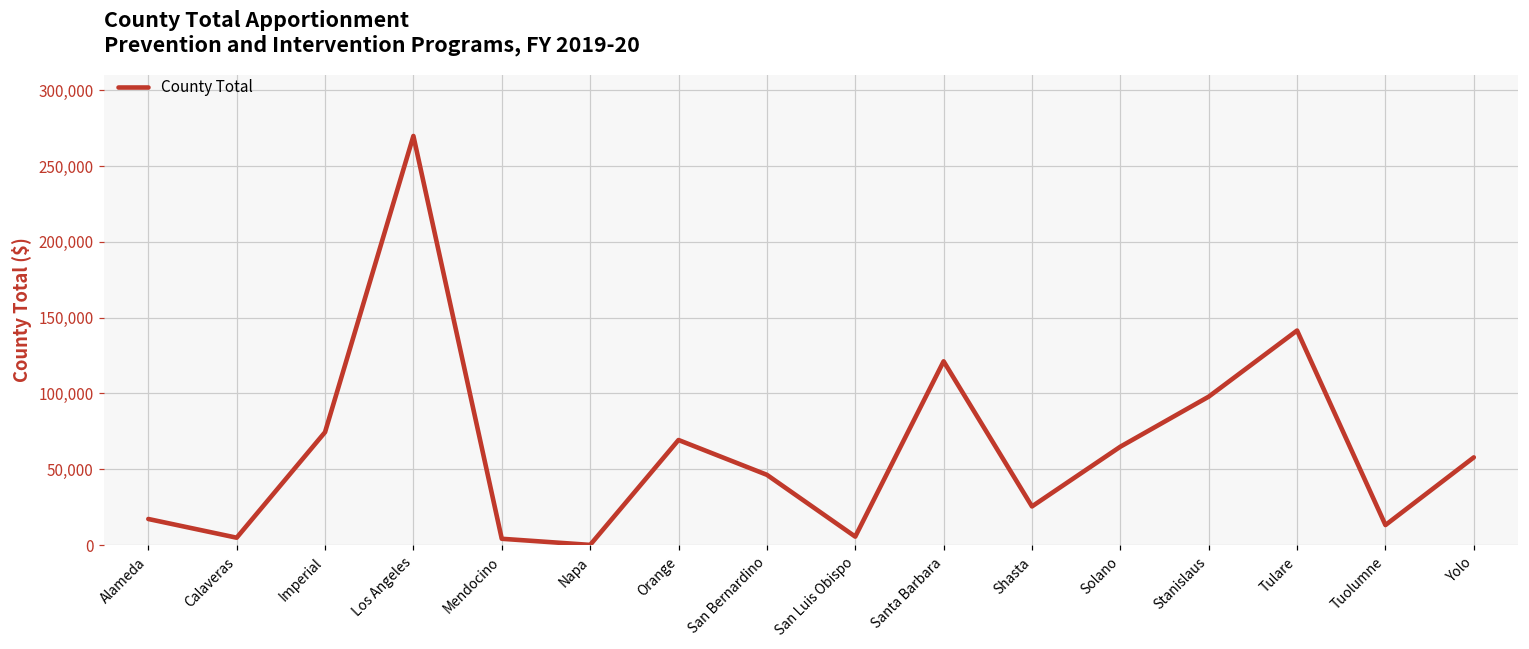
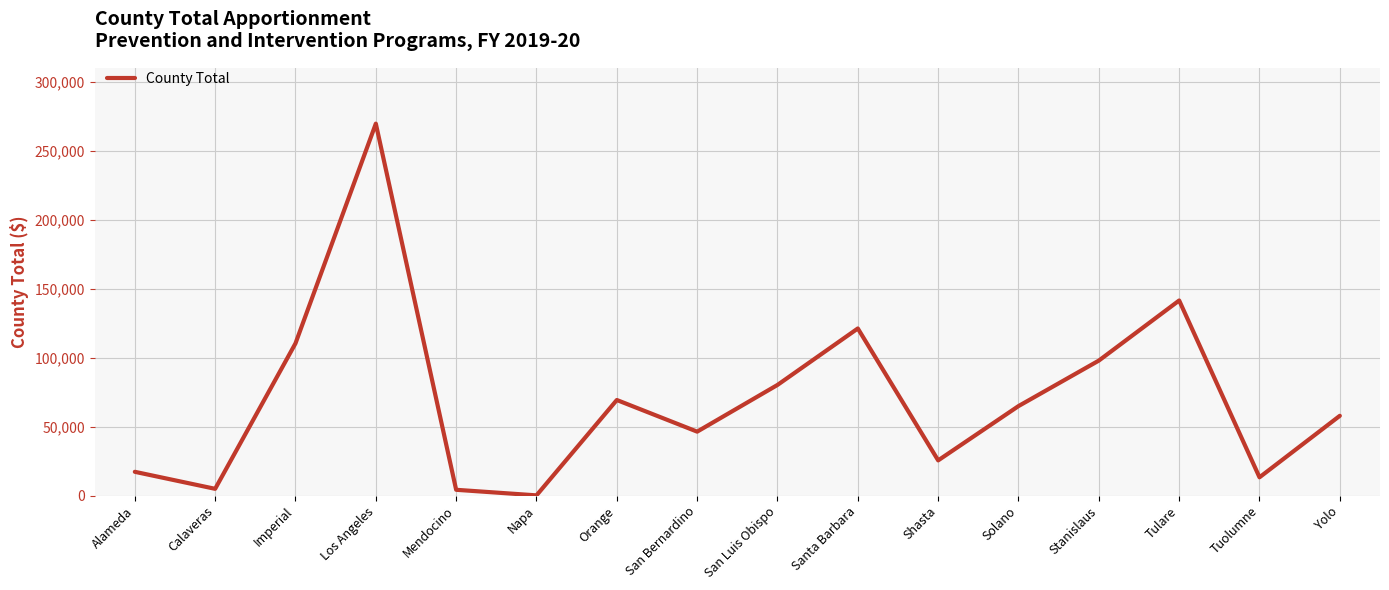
Imperial: 74,000 -> 110,000
San Luis Obispo: 6,000 -> 80,000
